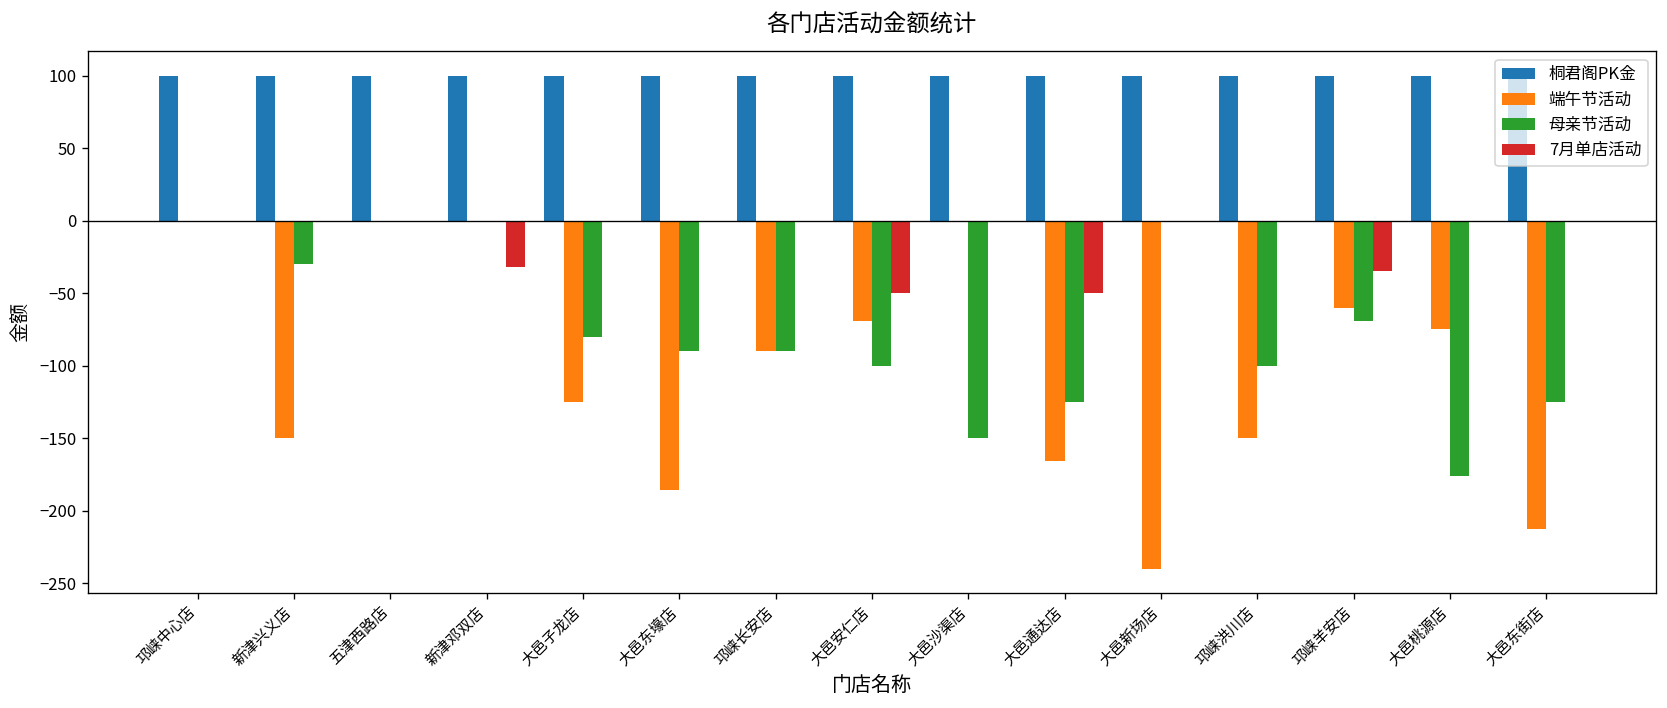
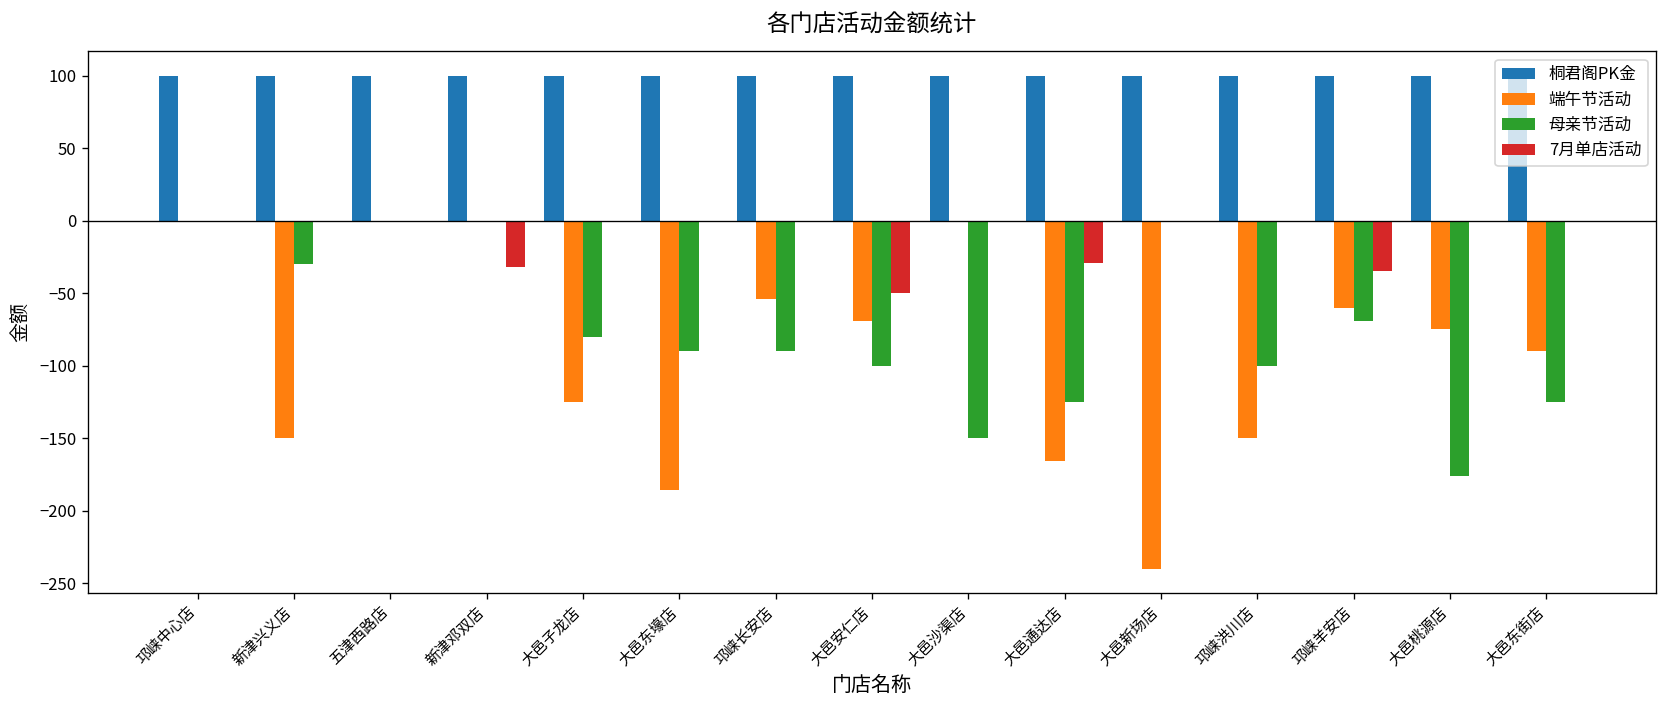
端午节活动, 邛崃长安店: -90 -> -54
7月单店活动, 大邑通达店: -50 -> -29
端午节活动, 大邑东街店: -213 -> -90
